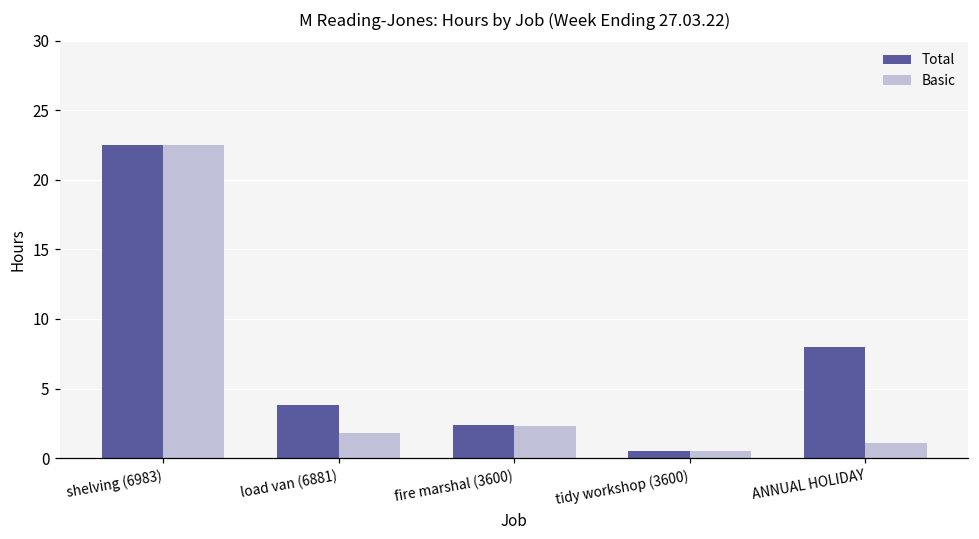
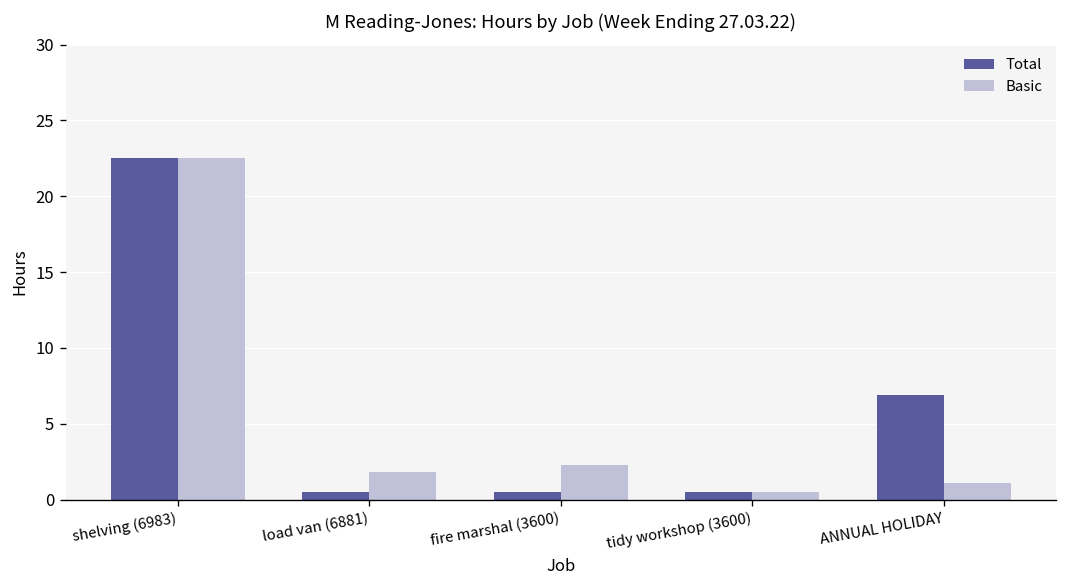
Total, load van (6881): 3.8 -> 0.5
Total, fire marshal (3600): 2.4 -> 0.5
Total, ANNUAL HOLIDAY: 8.0 -> 6.9
